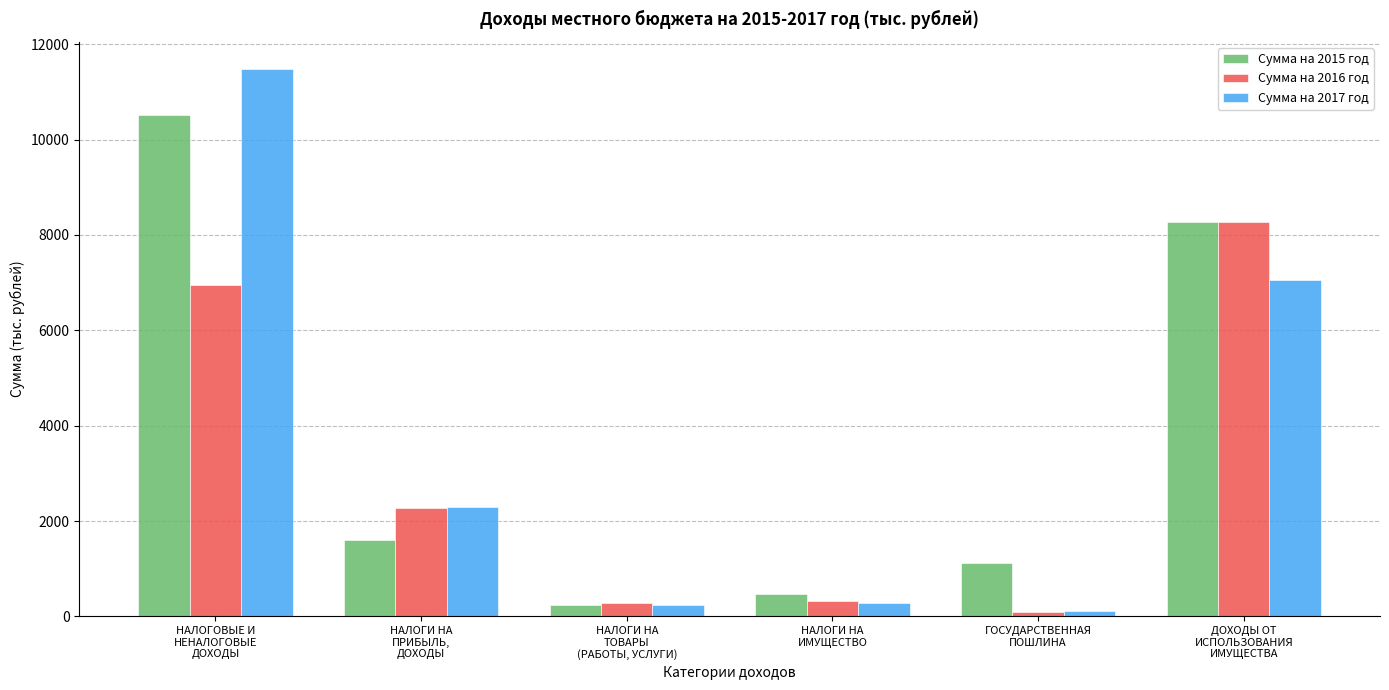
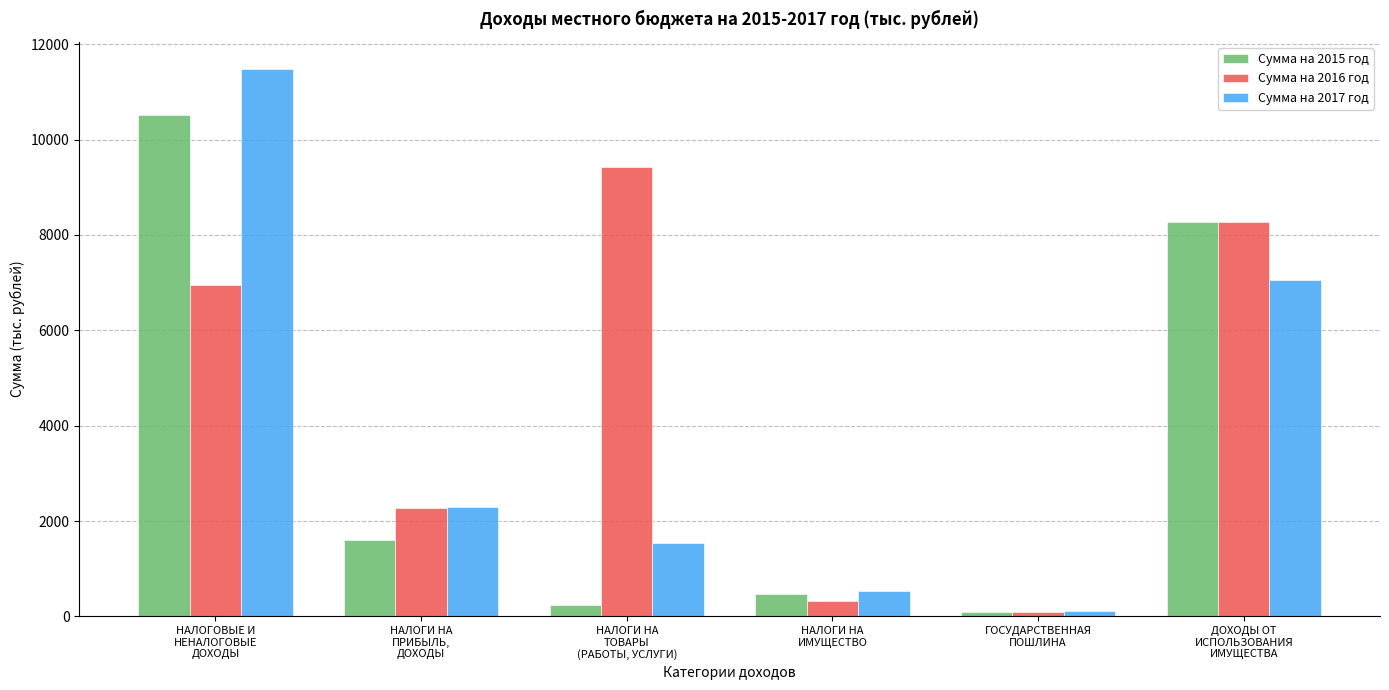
Сумма на 2016 год, НАЛОГИ НА ТОВАРЫ (РАБОТЫ, УСЛУГИ): 300 -> 9400
Сумма на 2017 год, НАЛОГИ НА ТОВАРЫ (РАБОТЫ, УСЛУГИ): 200 -> 1500
Сумма на 2017 год, НАЛОГИ НА ИМУЩЕСТВО: 300 -> 500
Сумма на 2015 год, ГОСУДАРСТВЕННАЯ ПОШЛИНА: 1100 -> 100
